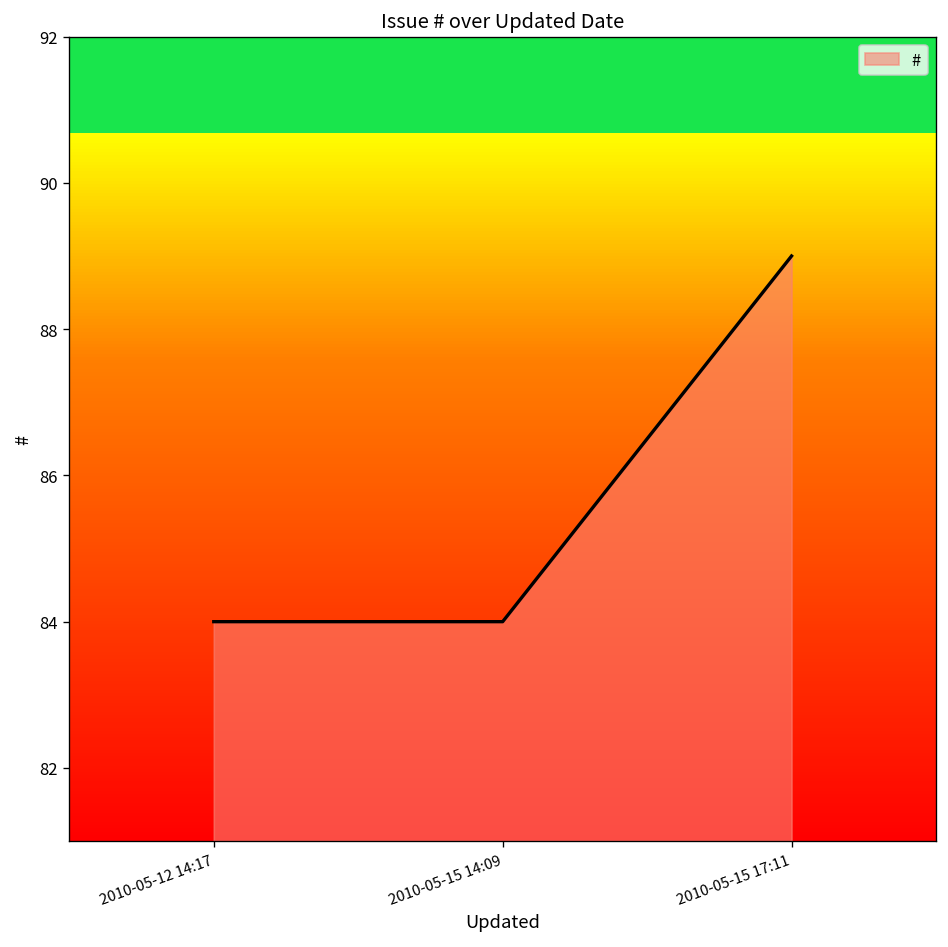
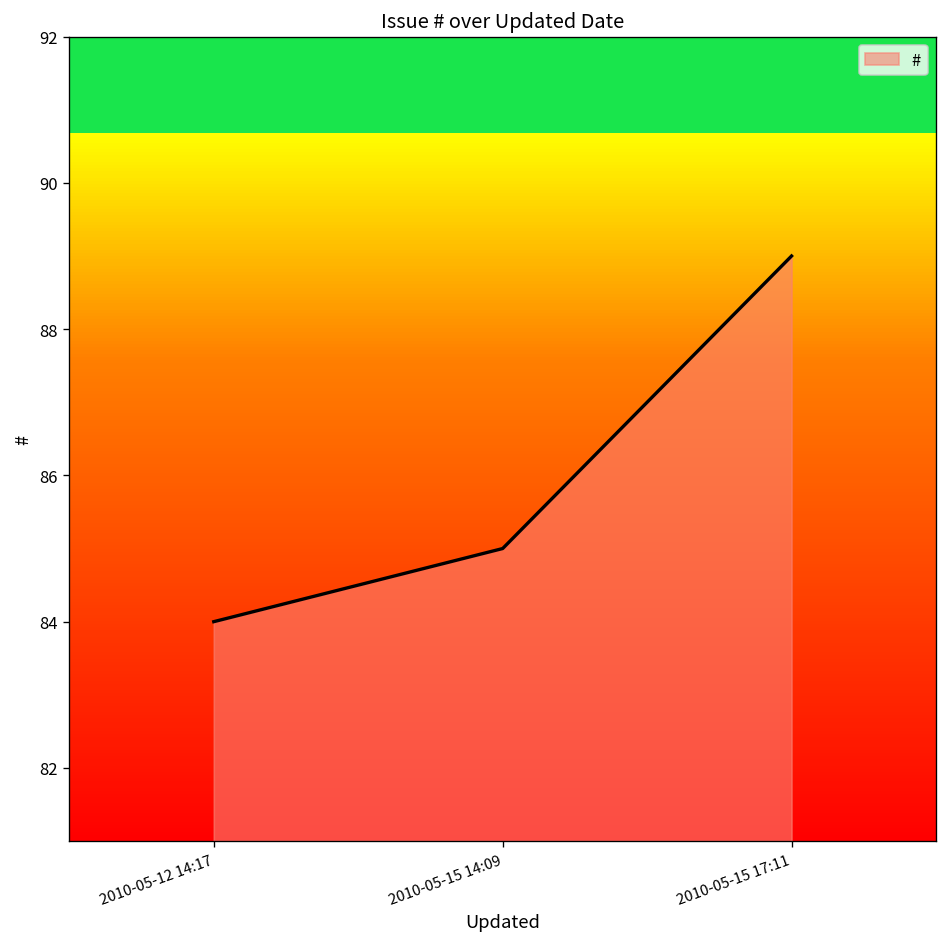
2010-05-15 14:09: 84 -> 85
